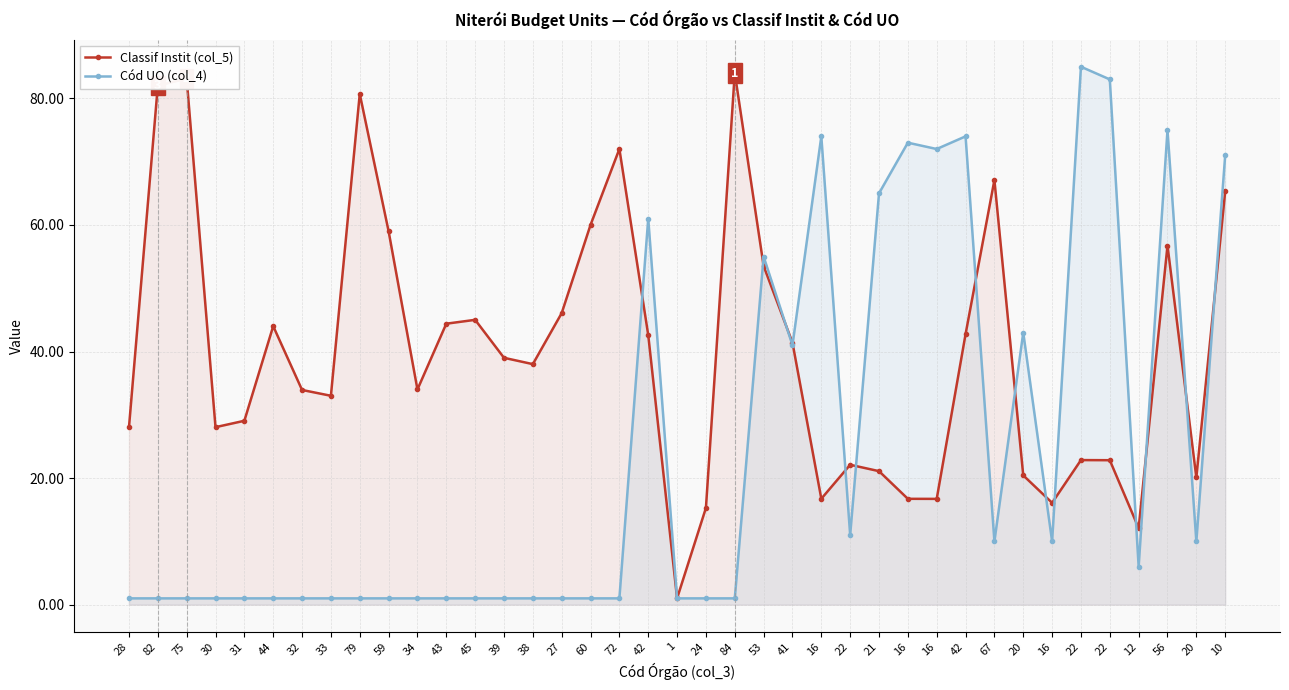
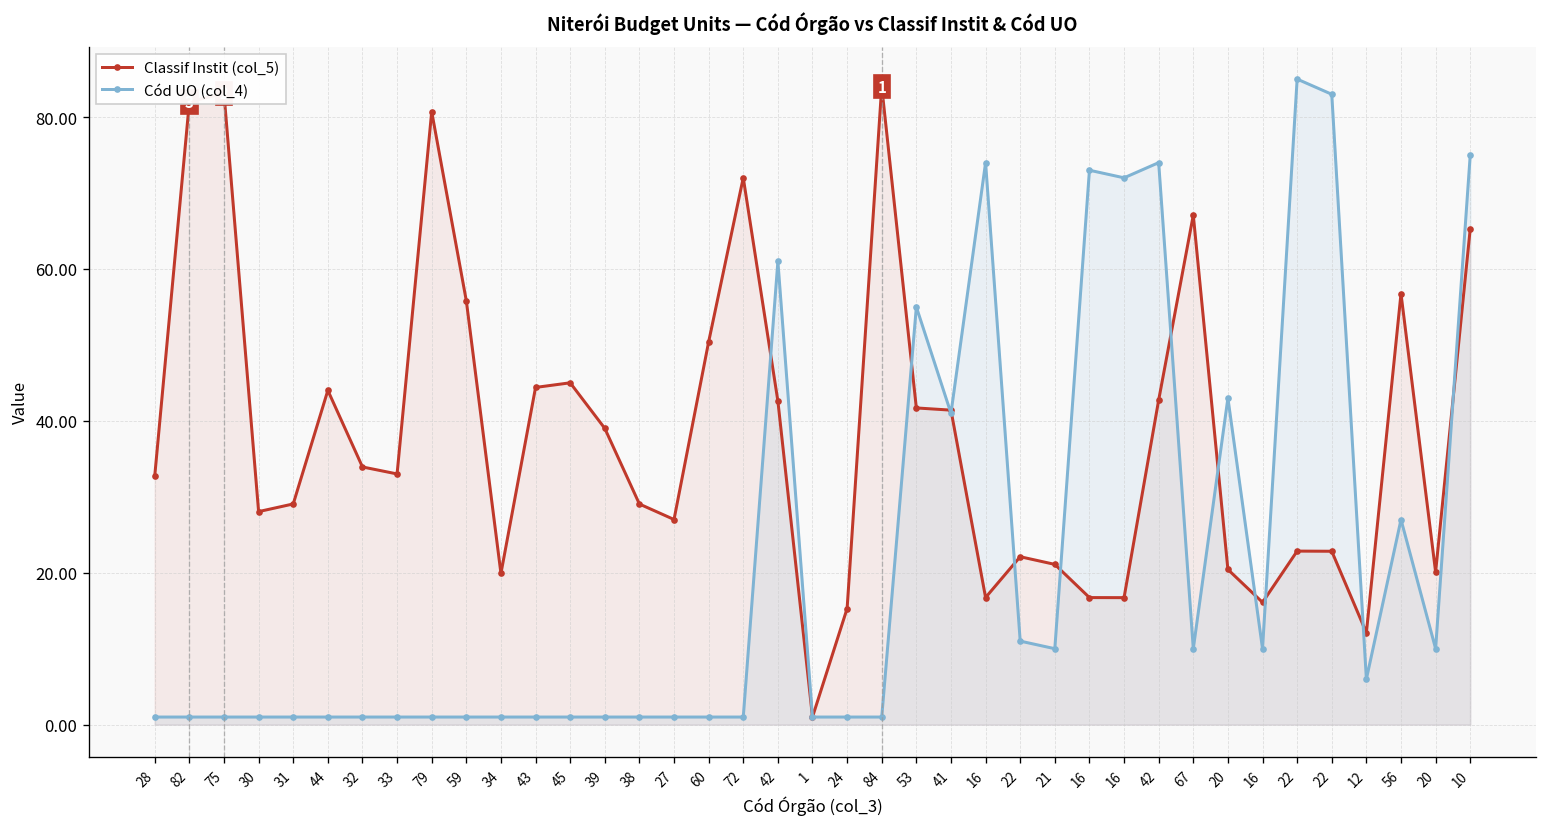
Classif Instit (col_5), 28: 28 -> 33
Classif Instit (col_5), 59: 59 -> 56
Classif Instit (col_5), 34: 34 -> 20
Classif Instit (col_5), 38: 38 -> 29
Classif Instit (col_5), 27: 46 -> 27
Classif Instit (col_5), 60: 60 -> 50
Classif Instit (col_5), 53: 54 -> 42
Cód UO (col_4), 21: 65 -> 10
Cód UO (col_4), 56: 75 -> 27
Cód UO (col_4), 10: 71 -> 75
